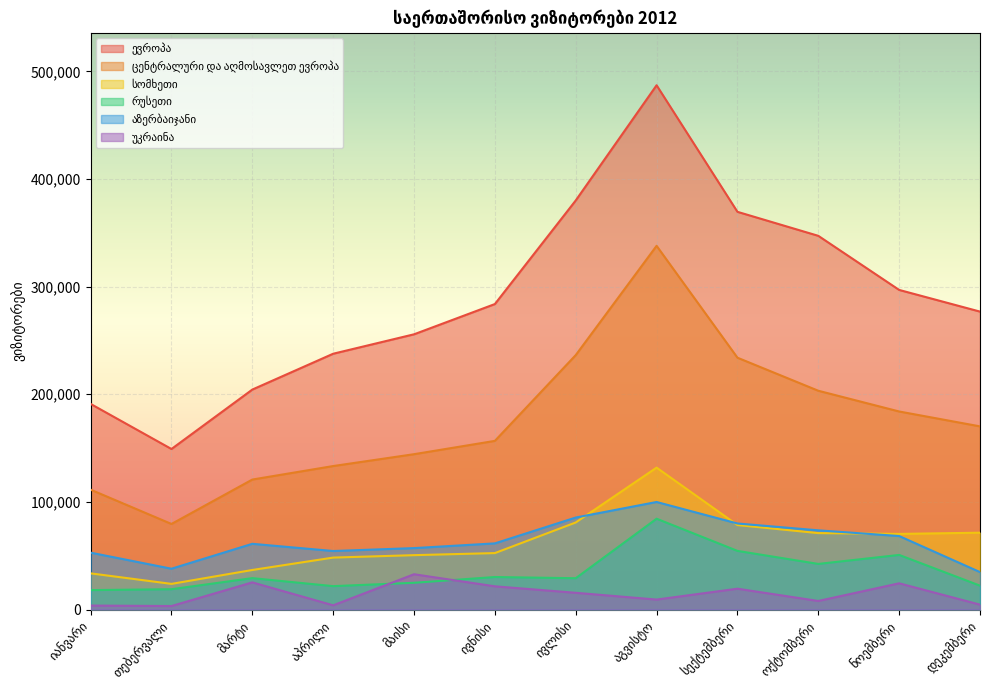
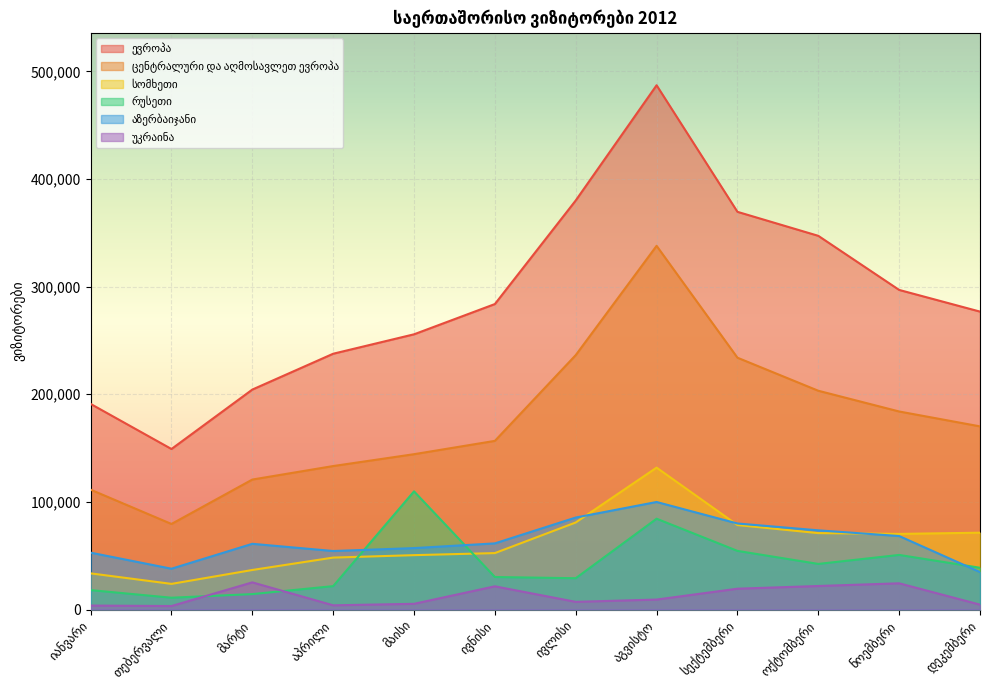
რუსეთი, თებერვალი: 19,000 -> 11,000
რუსეთი, მარტი: 29,000 -> 14,000
რუსეთი, მაისი: 25,000 -> 110,000
უკრაინა, მაისი: 33,000 -> 5,000
უკრაინა, ივლისი: 16,000 -> 7,000
უკრაინა, ოქტომბერი: 8,000 -> 22,000
რუსეთი, დეკემბერი: 22,000 -> 39,000
